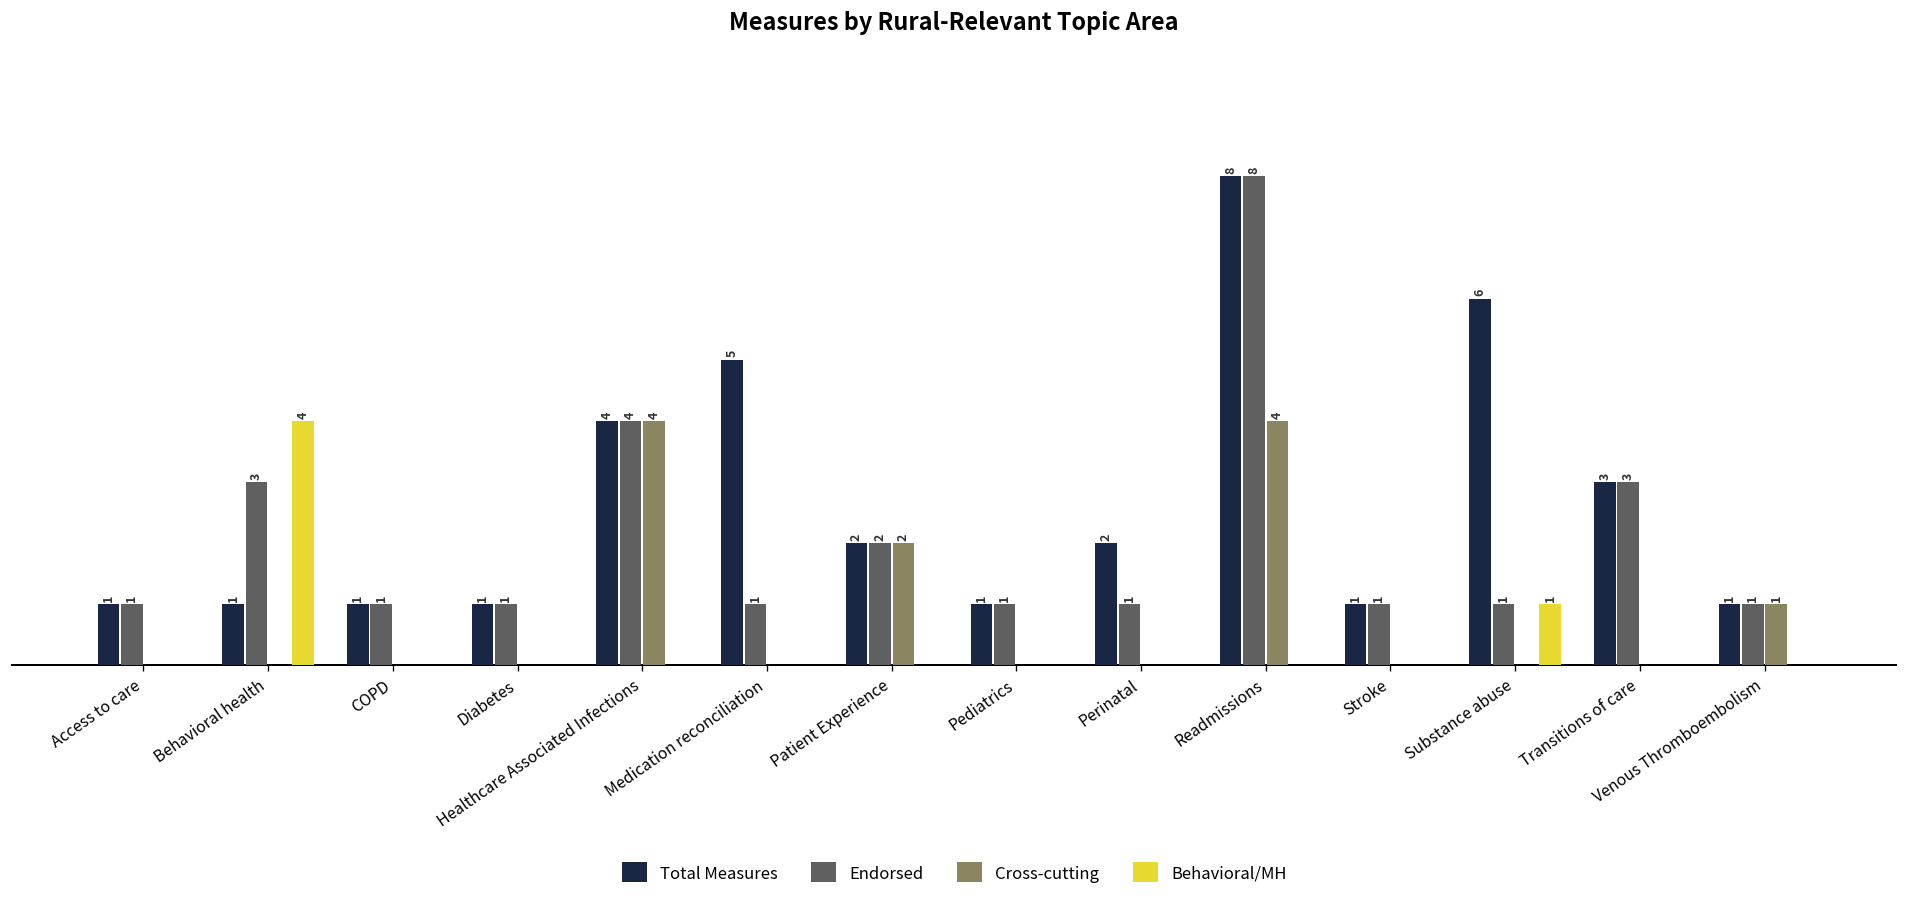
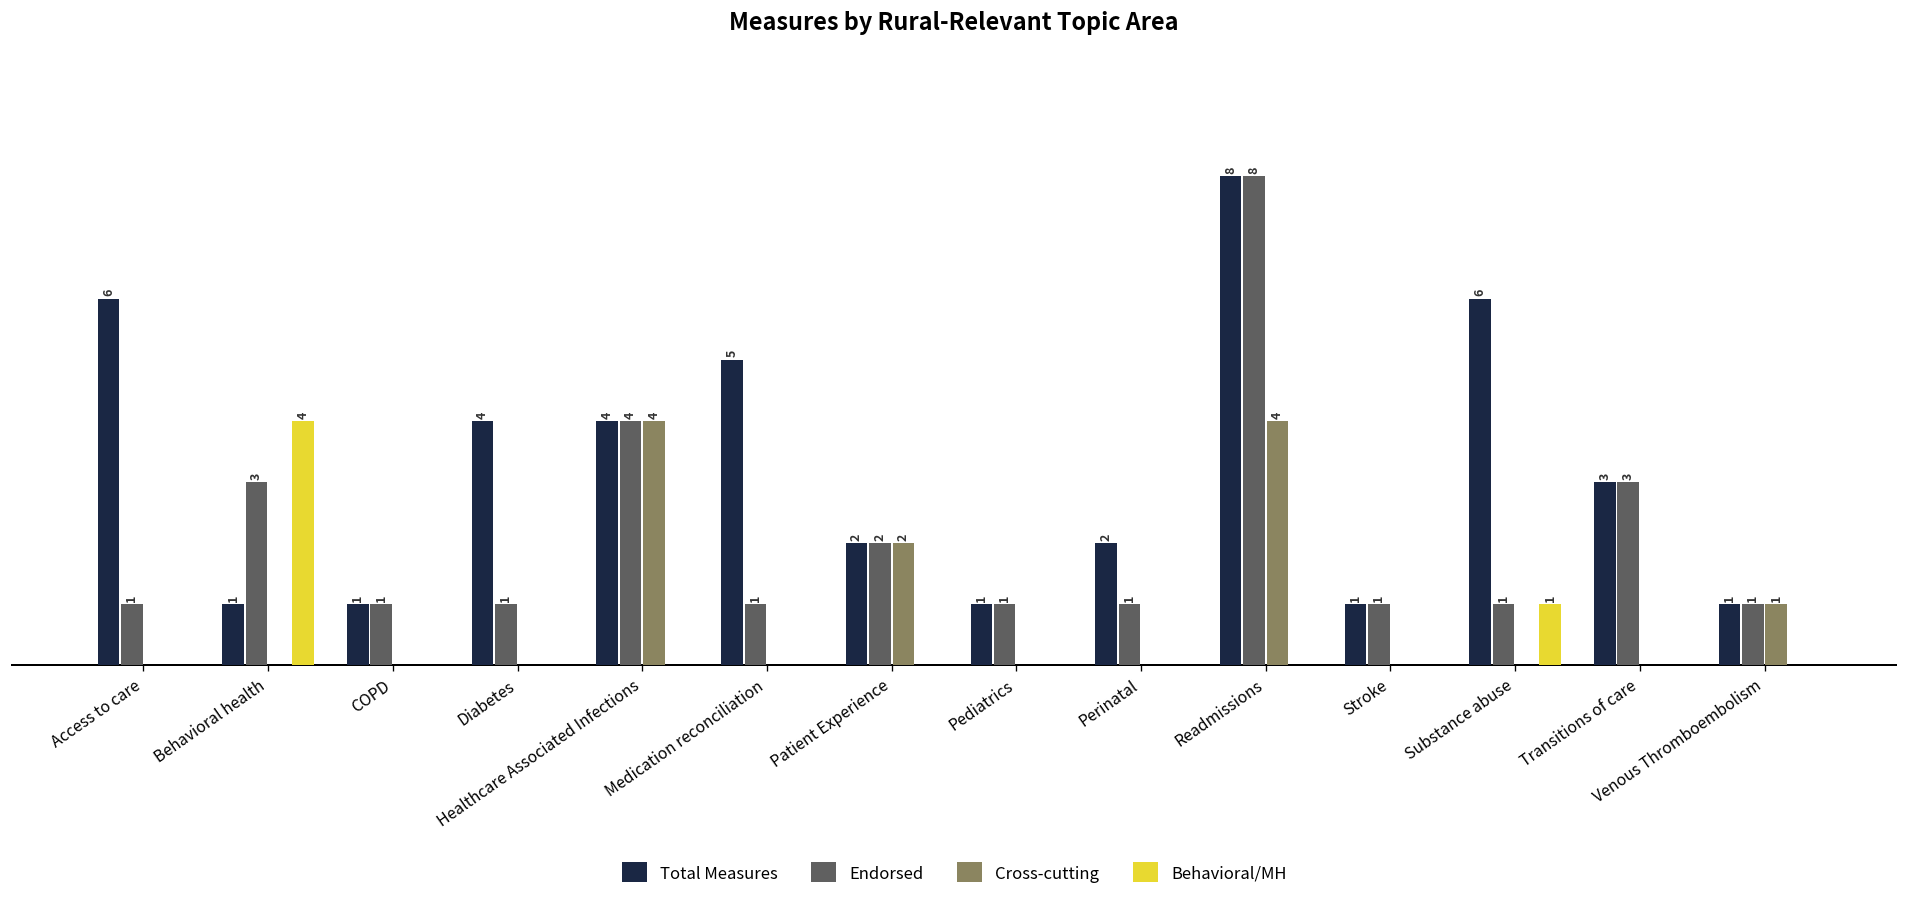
Total Measures, Access to care: 1 -> 6
Total Measures, Diabetes: 1 -> 4
